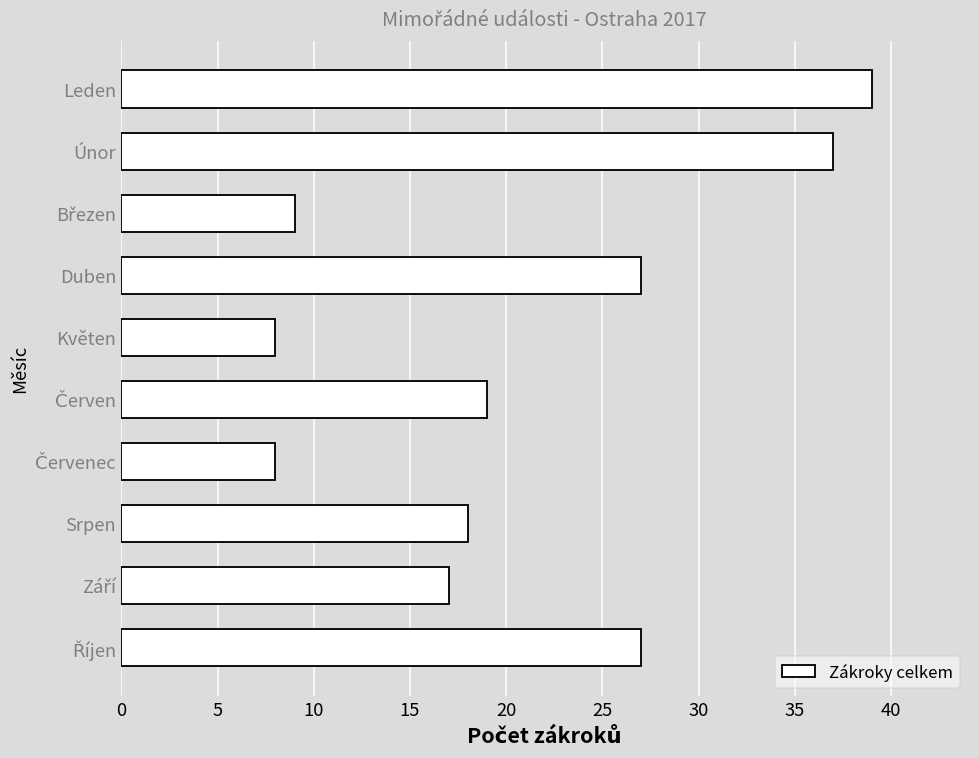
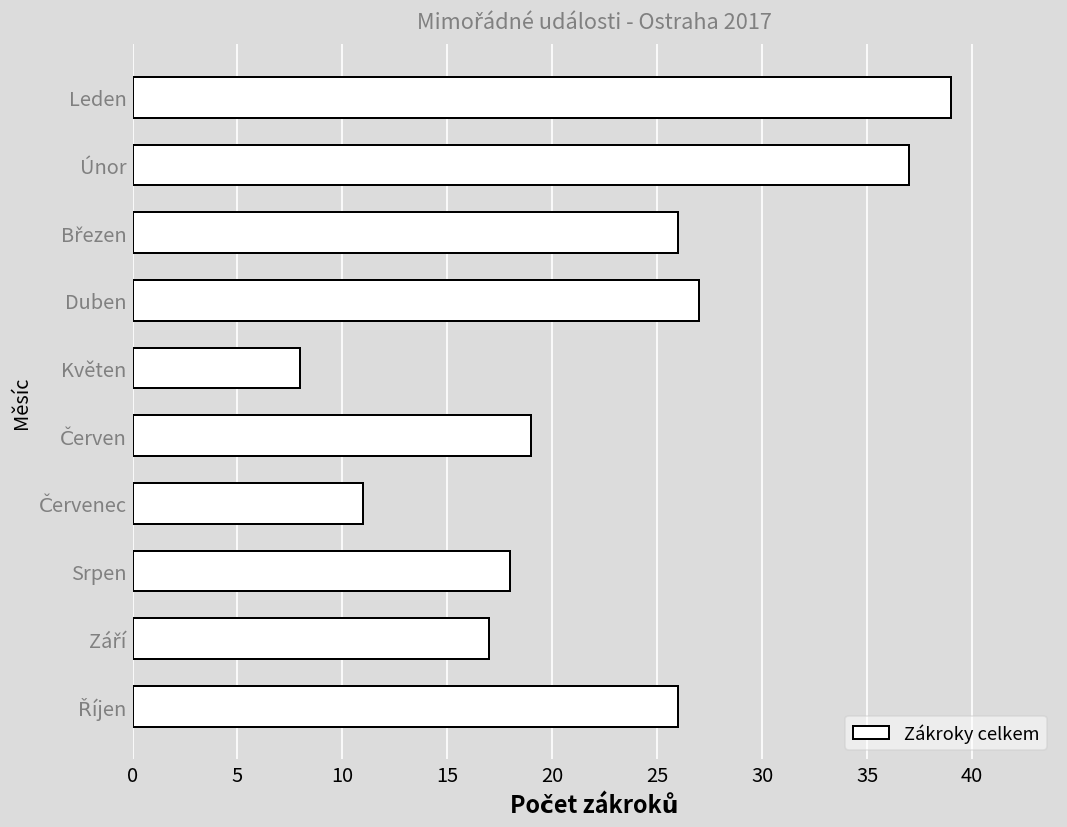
Březen: 9 -> 26
Červenec: 8 -> 11
Říjen: 27 -> 26
